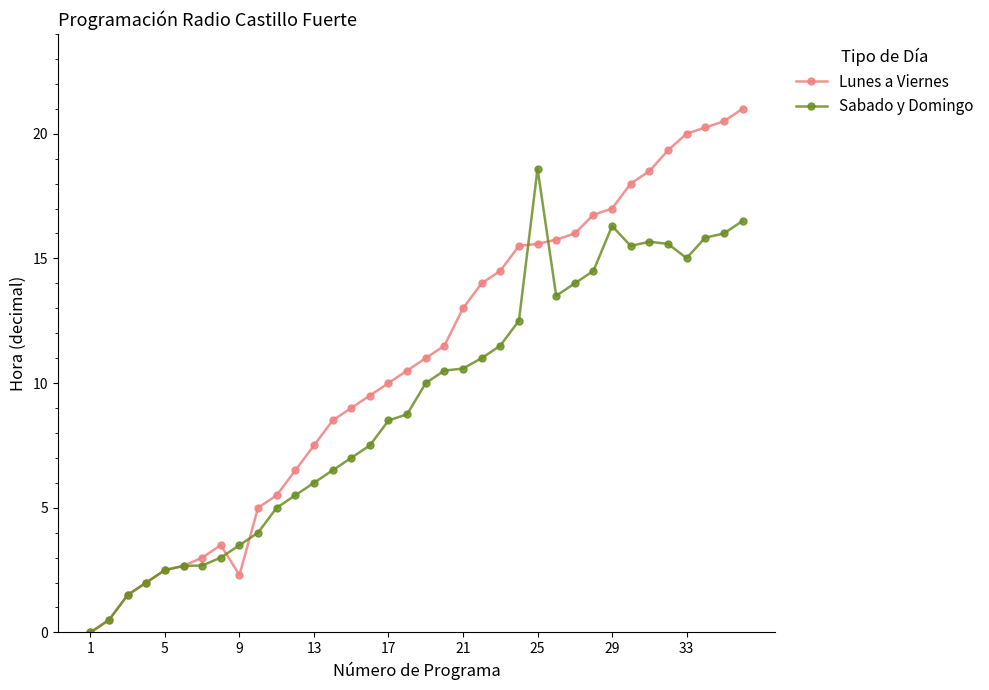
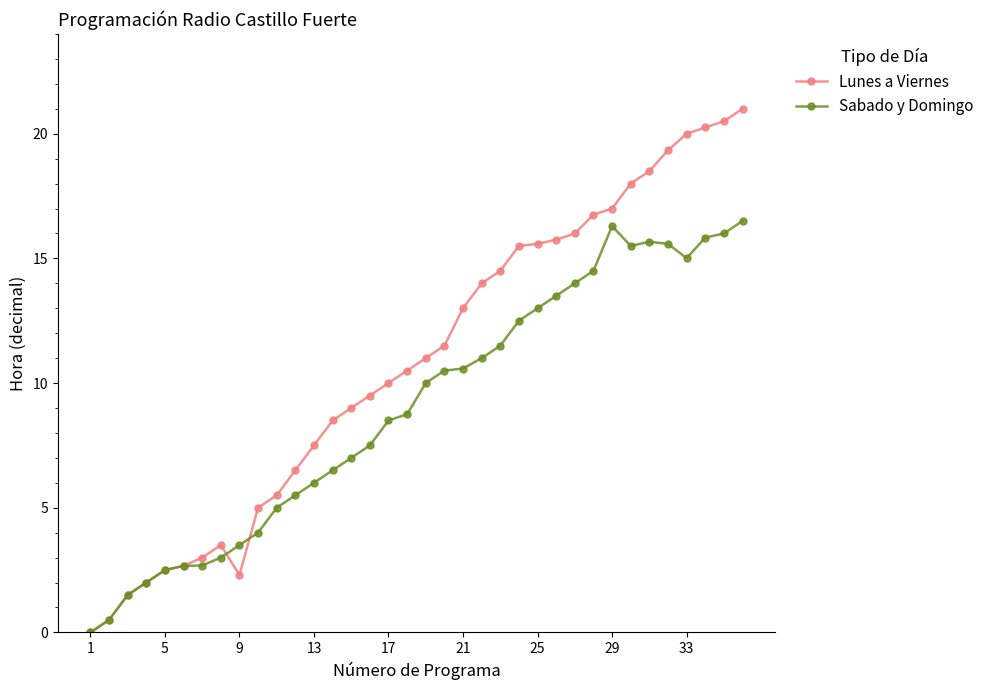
Sabado y Domingo, 25: 18.6 -> 13.0
